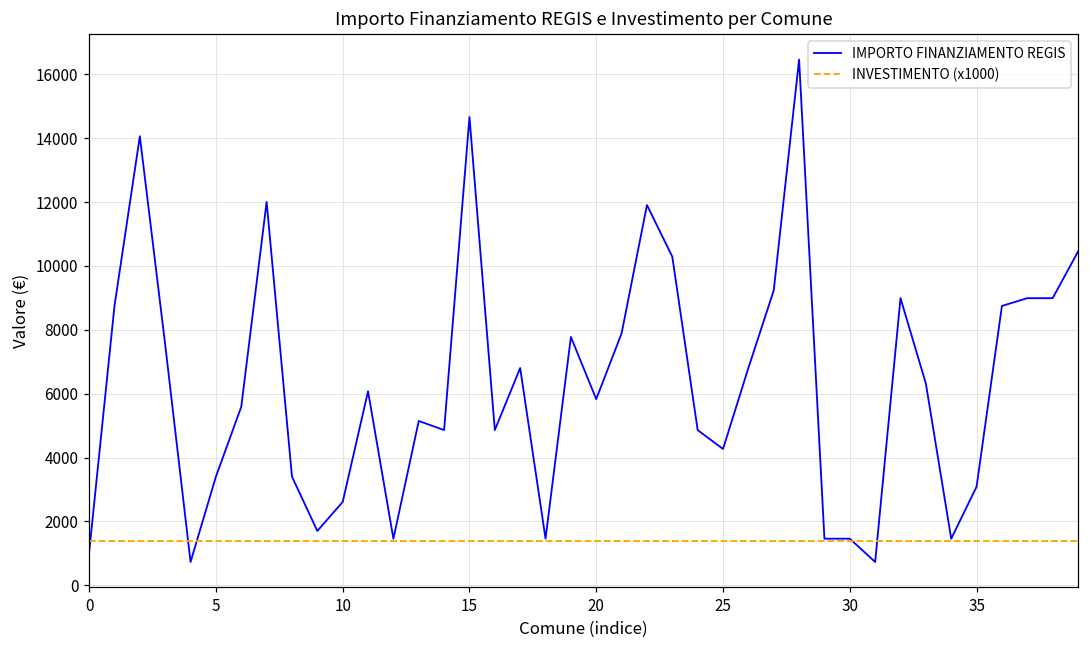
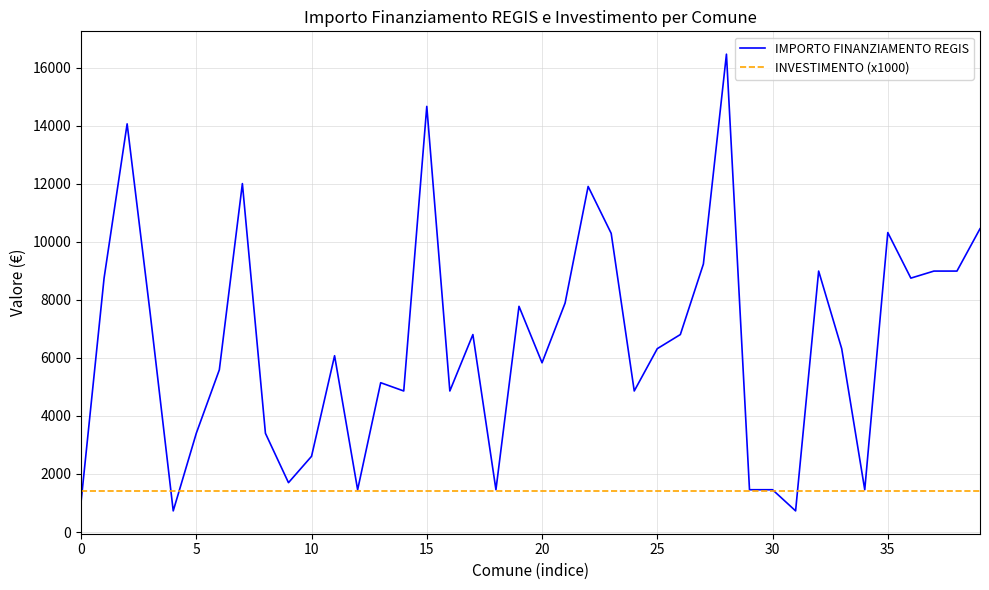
IMPORTO FINANZIAMENTO REGIS, 25: 4300 -> 6300
IMPORTO FINANZIAMENTO REGIS, 35: 3100 -> 10300
